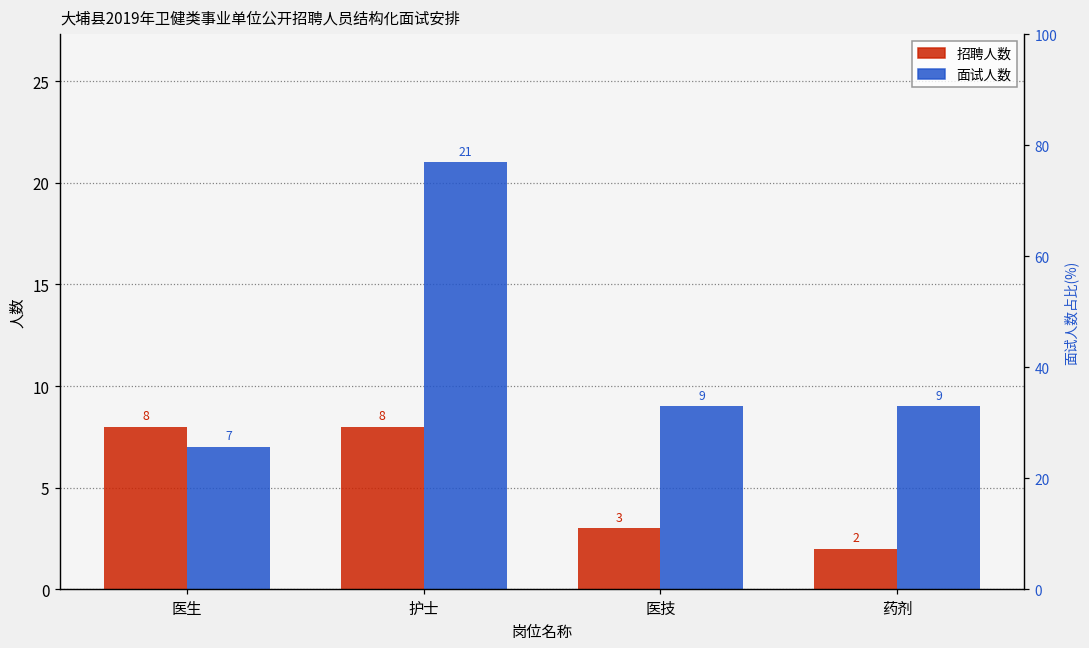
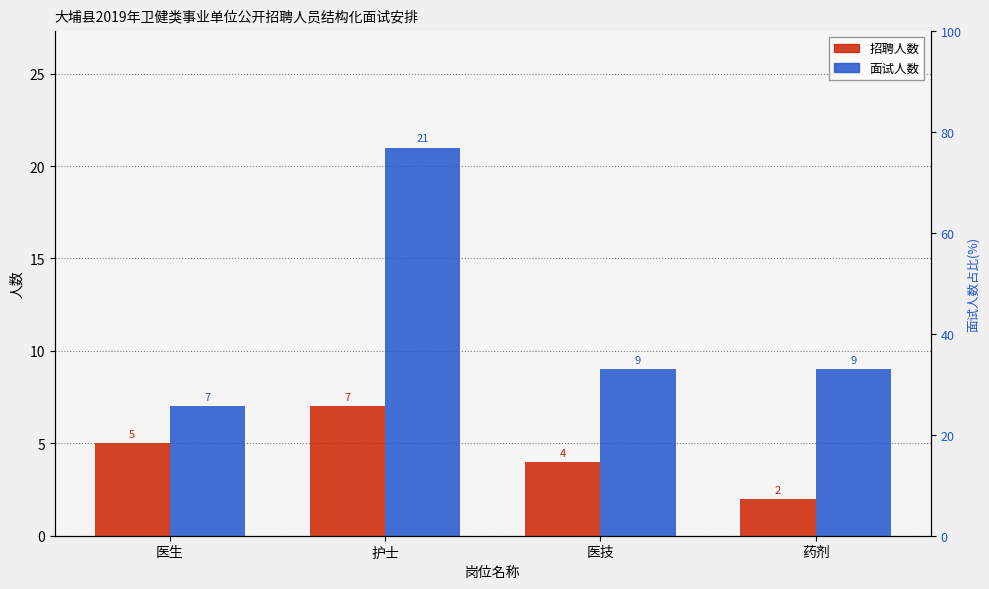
招聘人数, 医生: 8 -> 5
招聘人数, 护士: 8 -> 7
招聘人数, 医技: 3 -> 4
